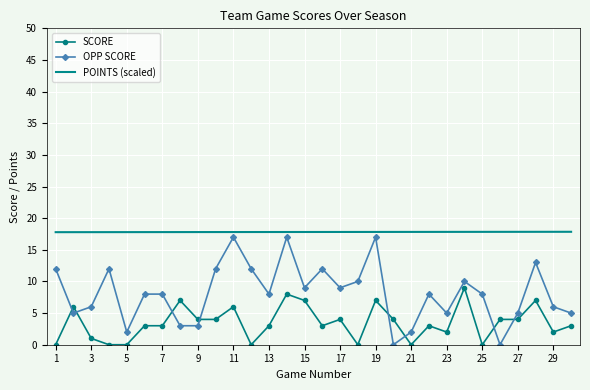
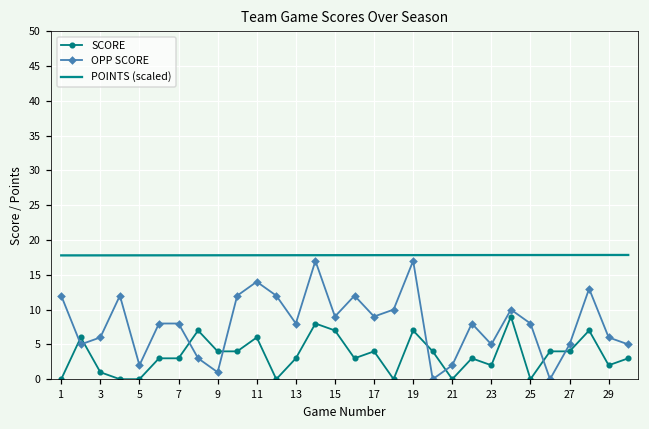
OPP SCORE, 9: 3 -> 1
OPP SCORE, 11: 17 -> 14
